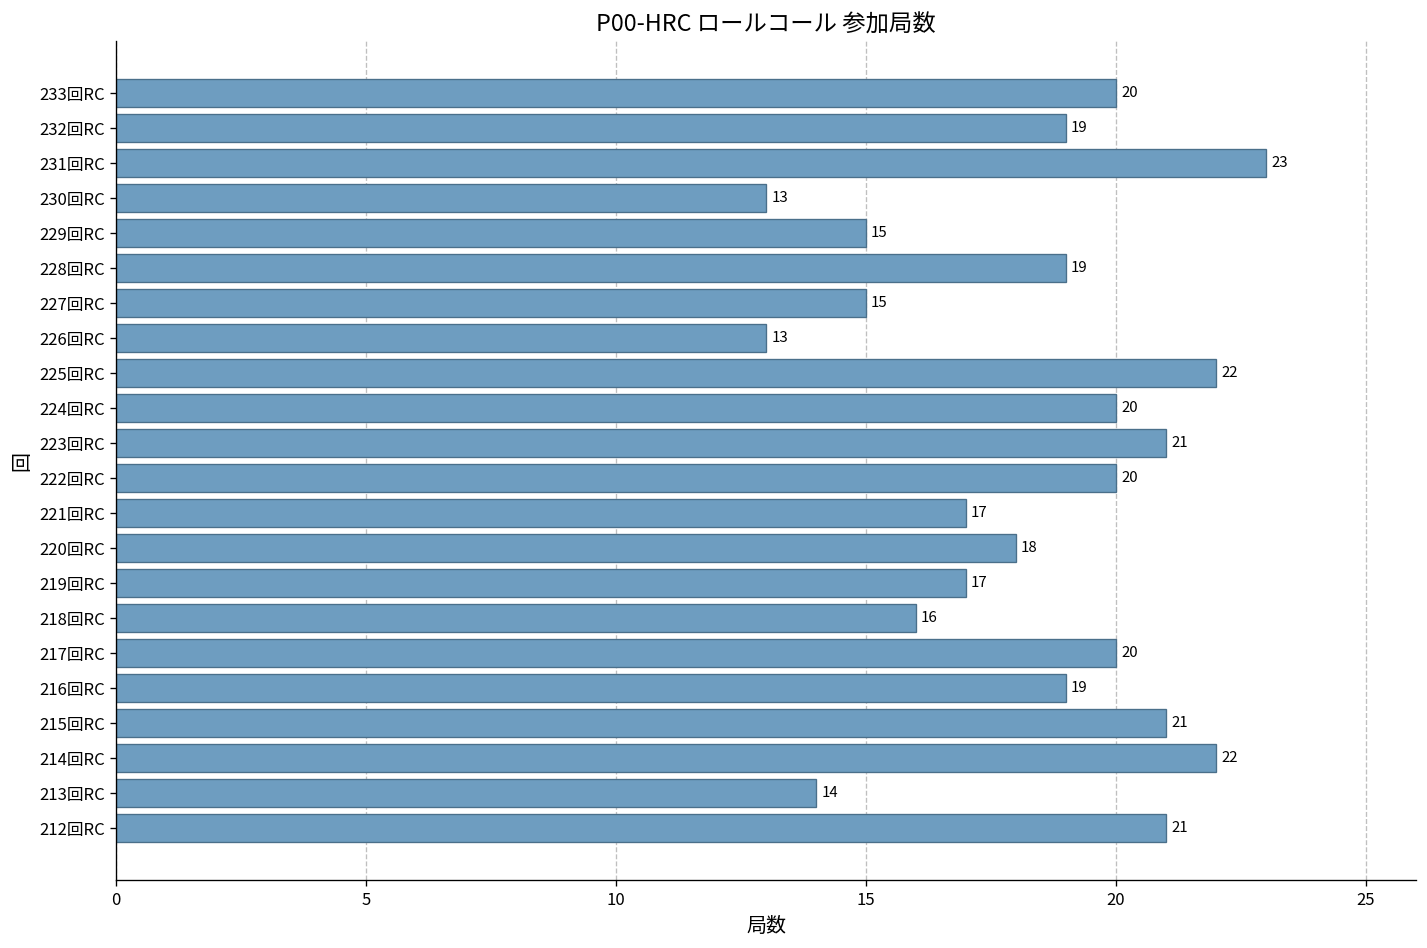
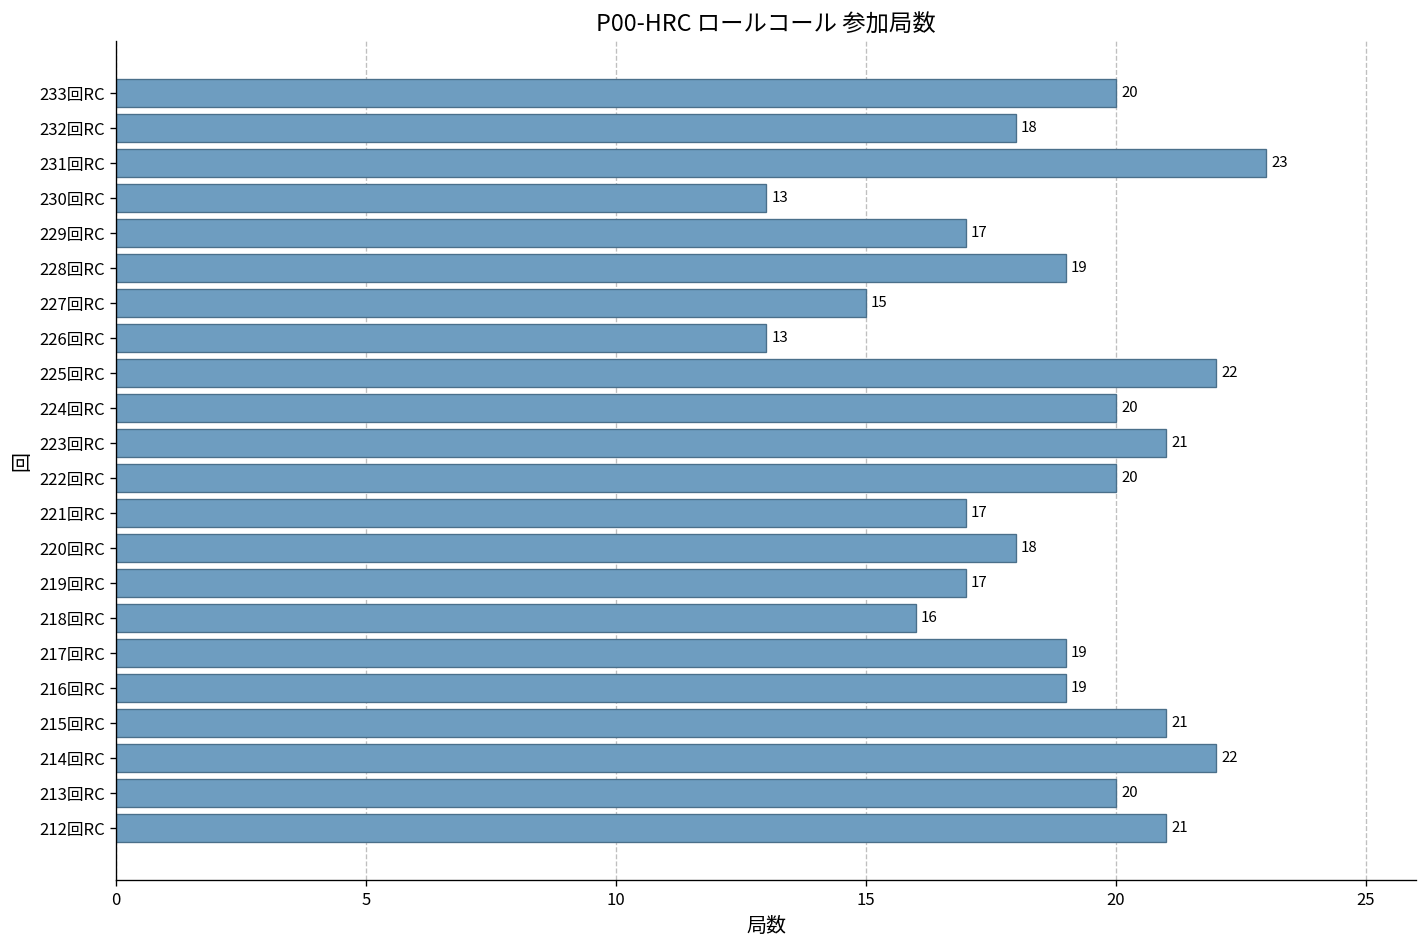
232回RC: 19 -> 18
229回RC: 15 -> 17
217回RC: 20 -> 19
213回RC: 14 -> 20
